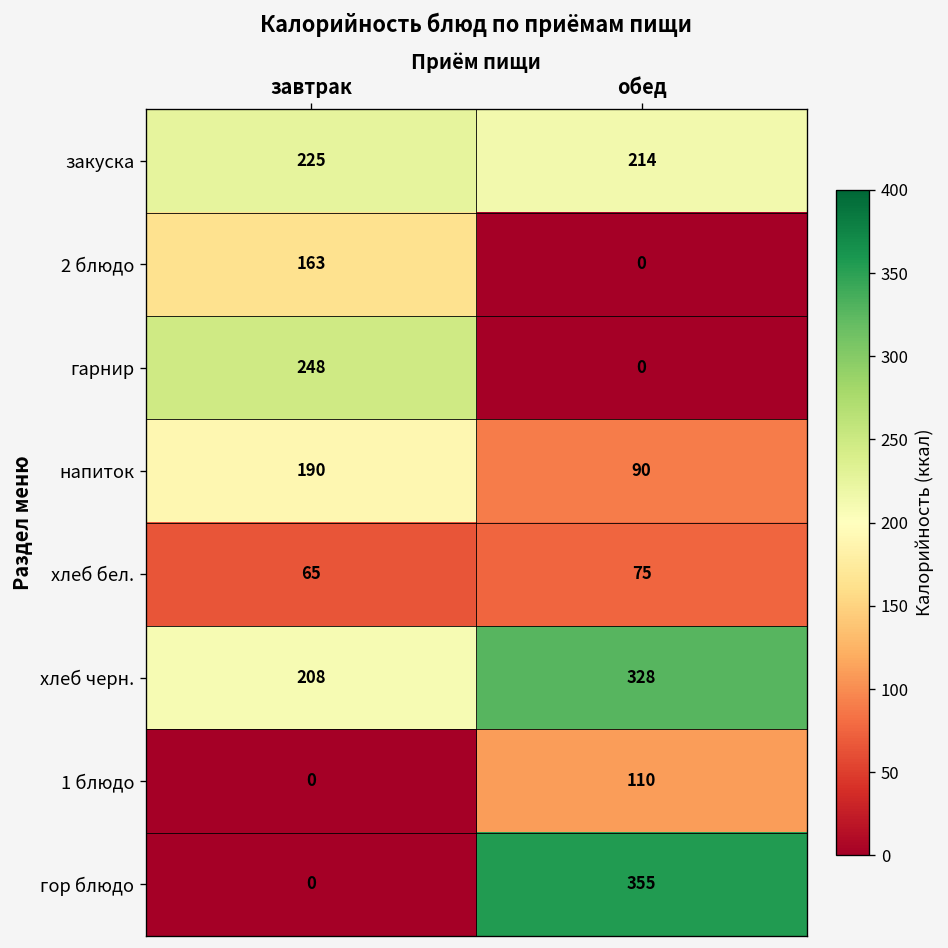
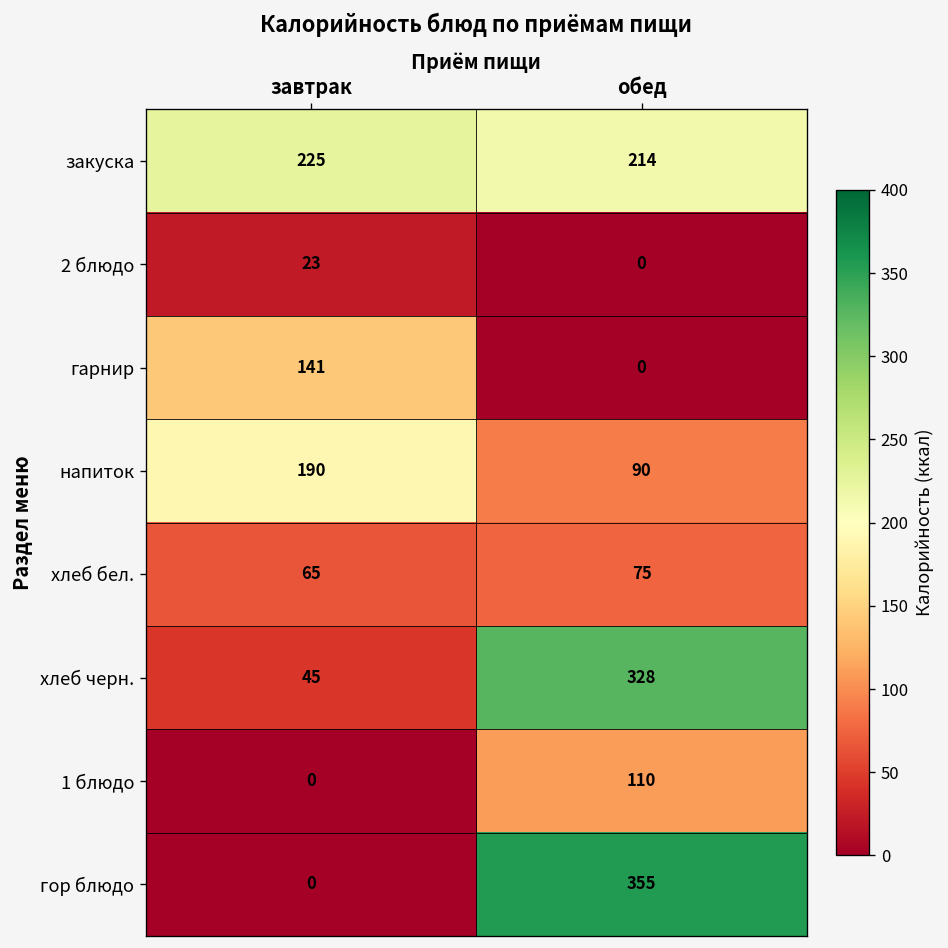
2 блюдо, завтрак: 163 -> 23
гарнир, завтрак: 248 -> 141
хлеб черн., завтрак: 208 -> 45
